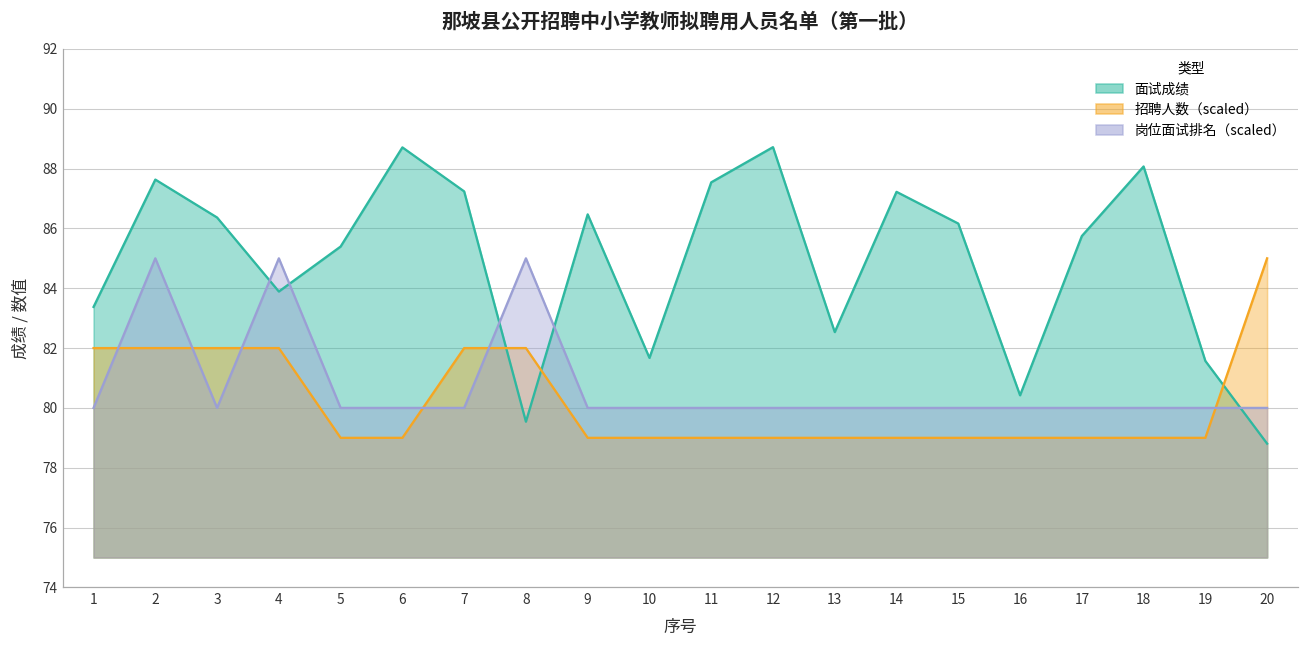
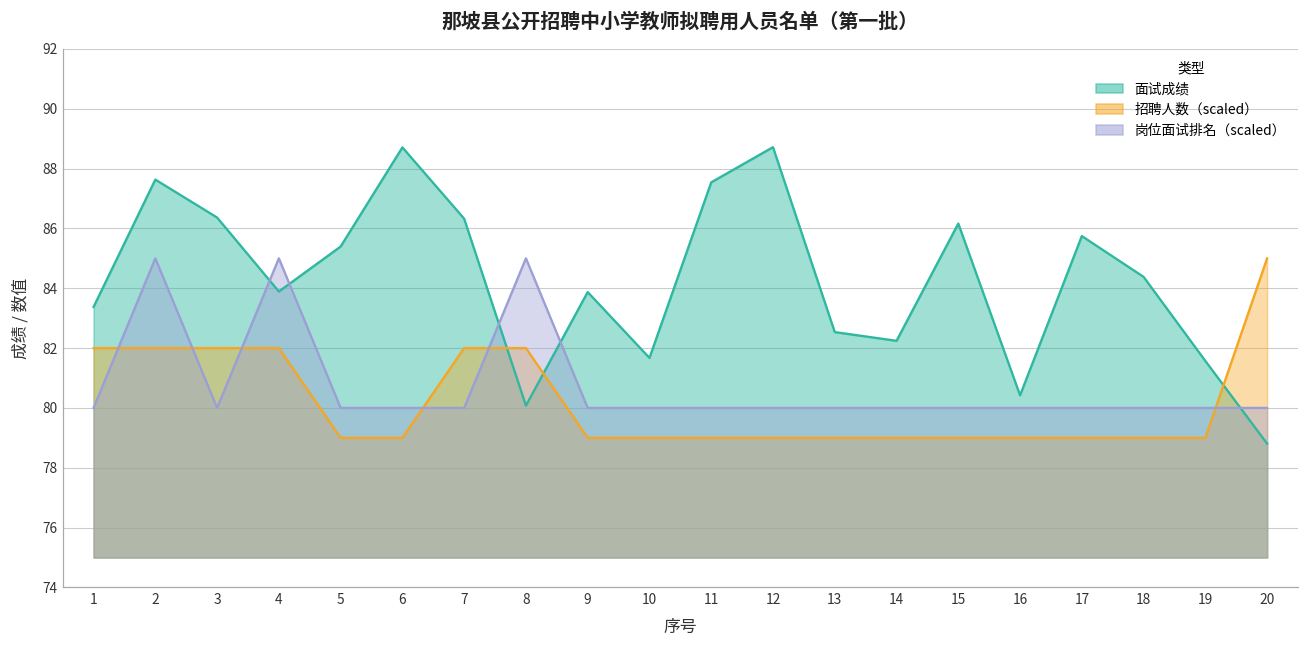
面试成绩, 7: 87.2 -> 86.3
面试成绩, 8: 79.5 -> 80.1
面试成绩, 9: 86.5 -> 83.9
面试成绩, 14: 87.2 -> 82.2
面试成绩, 18: 88.1 -> 84.4
